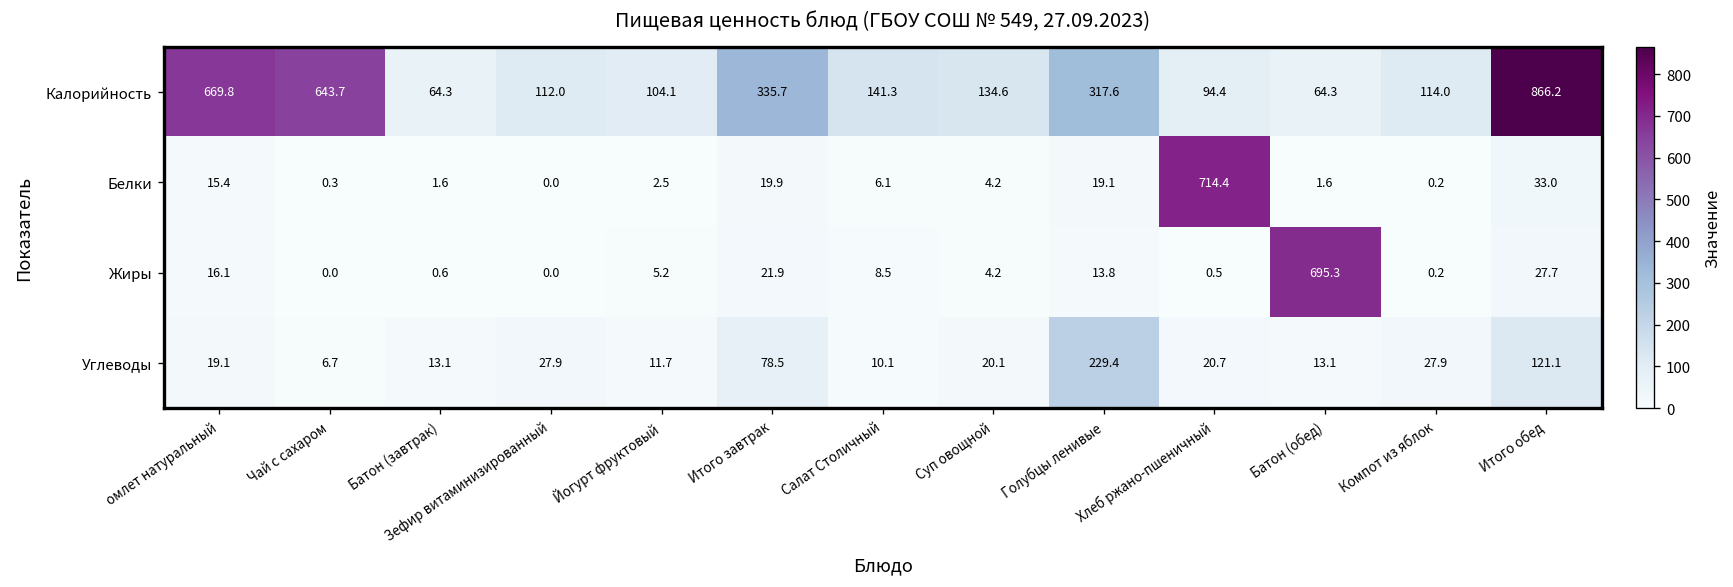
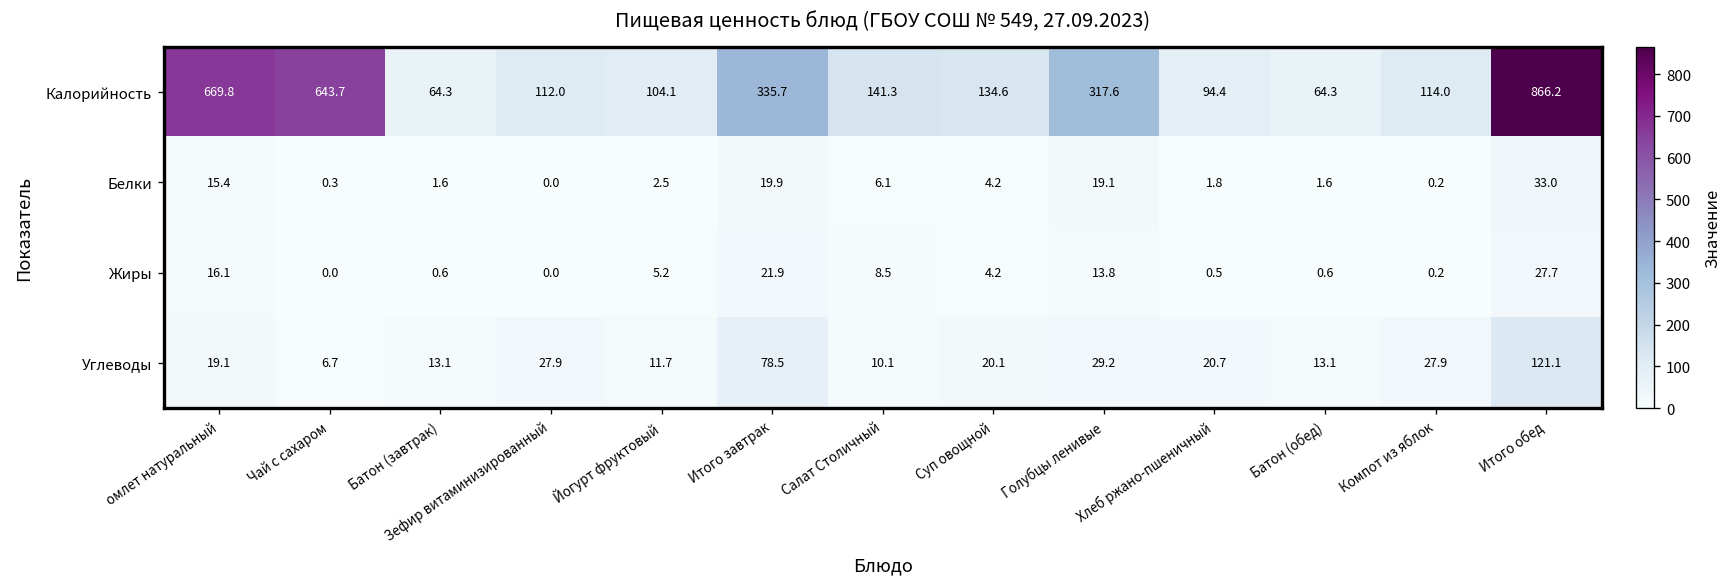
Белки, Хлеб ржано-пшеничный: 714.4 -> 1.8
Жиры, Батон (обед): 695.3 -> 0.6
Углеводы, Голубцы ленивые: 229.4 -> 29.2
